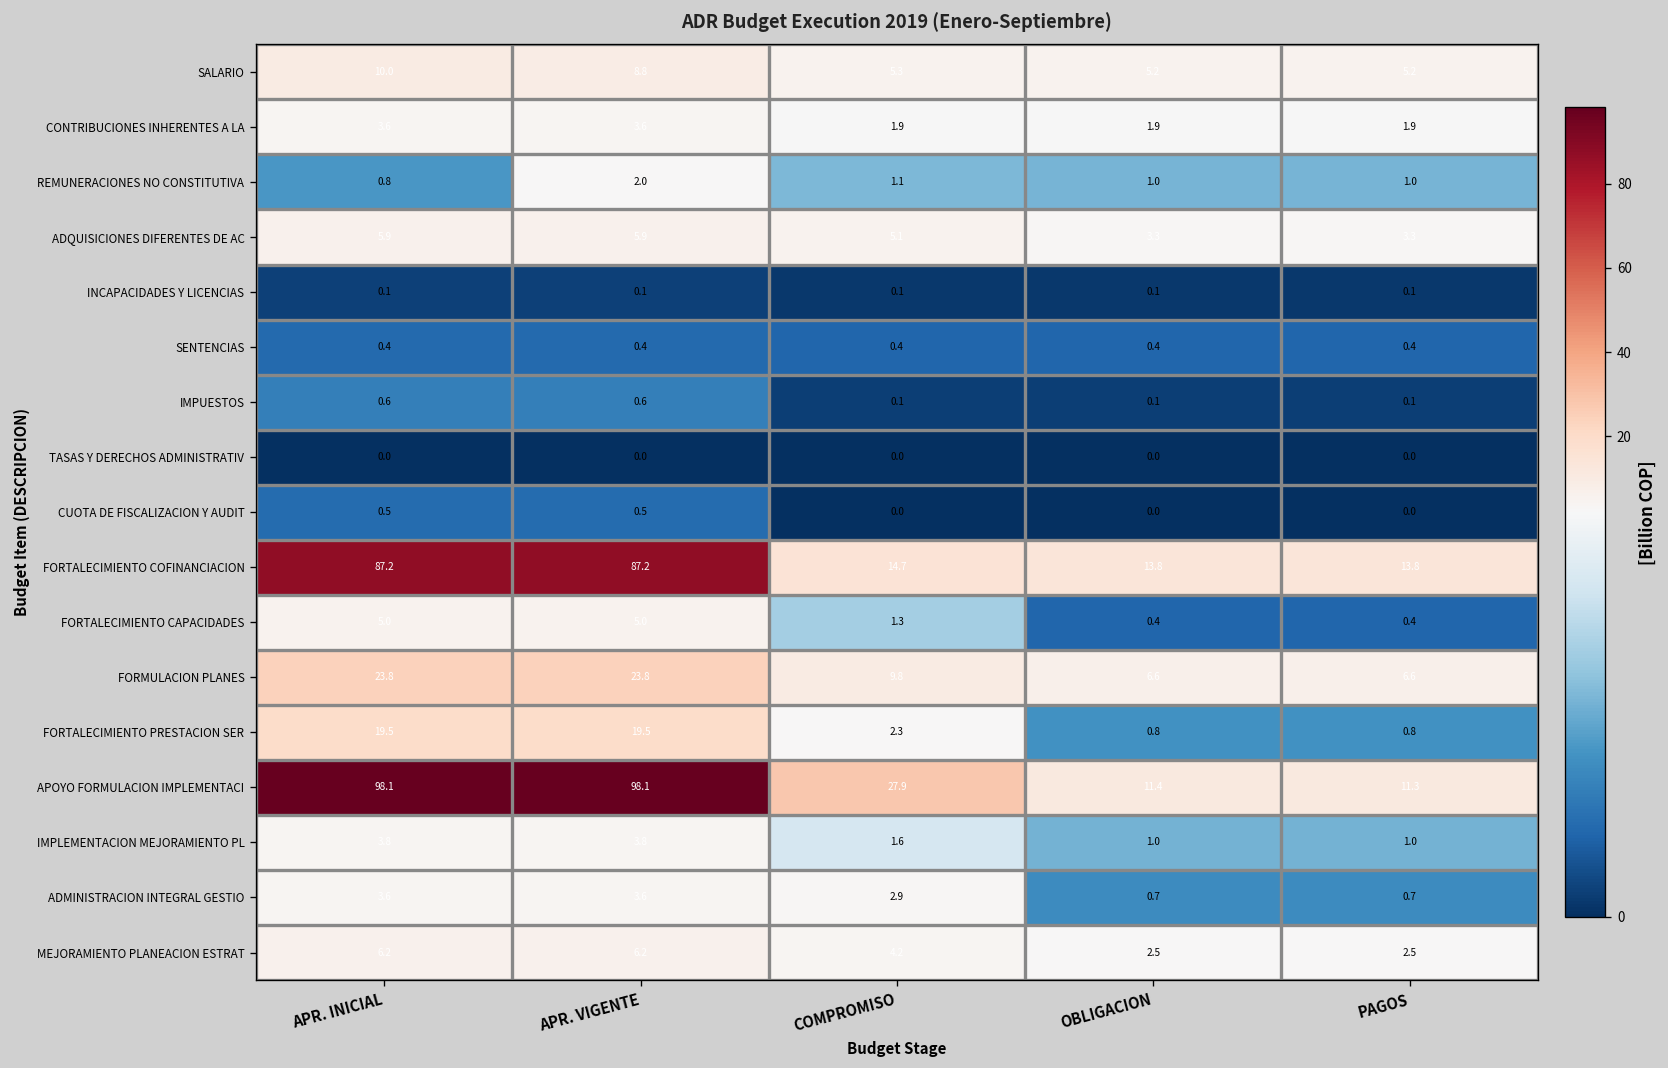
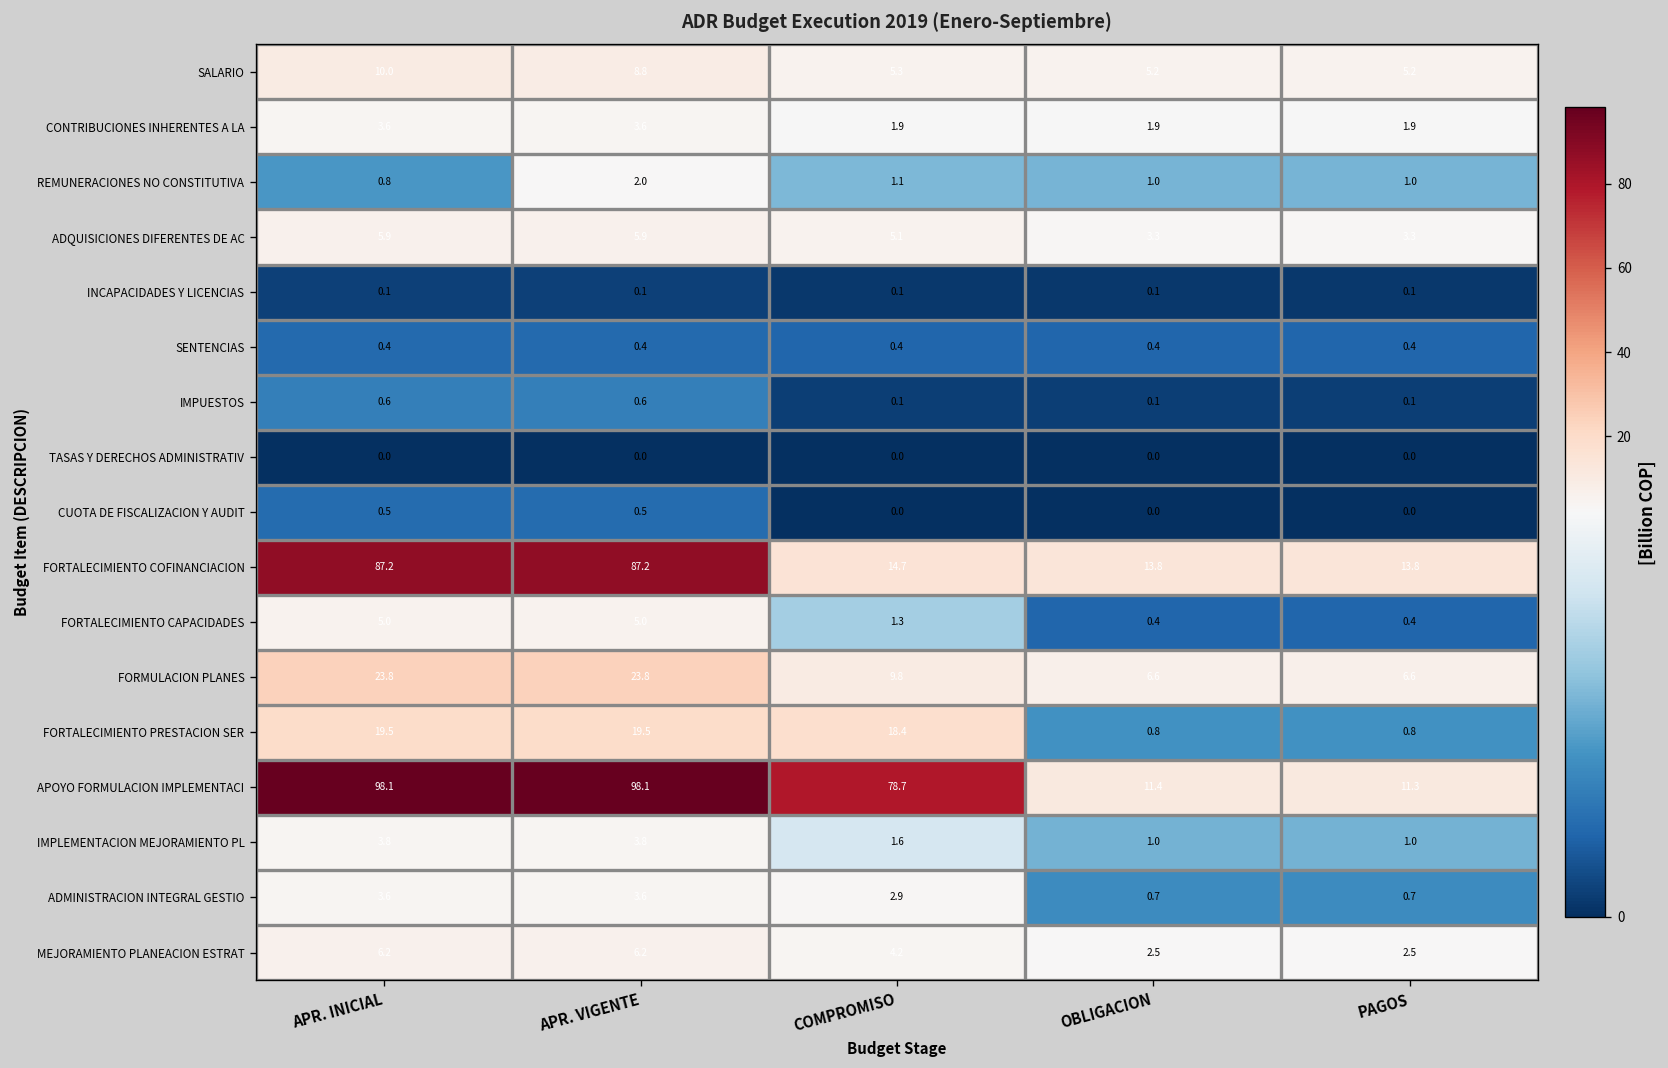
FORTALECIMIENTO PRESTACION SER, COMPROMISO: 2.3 -> 18.4
APOYO FORMULACION IMPLEMENTACI, COMPROMISO: 27.9 -> 78.7
